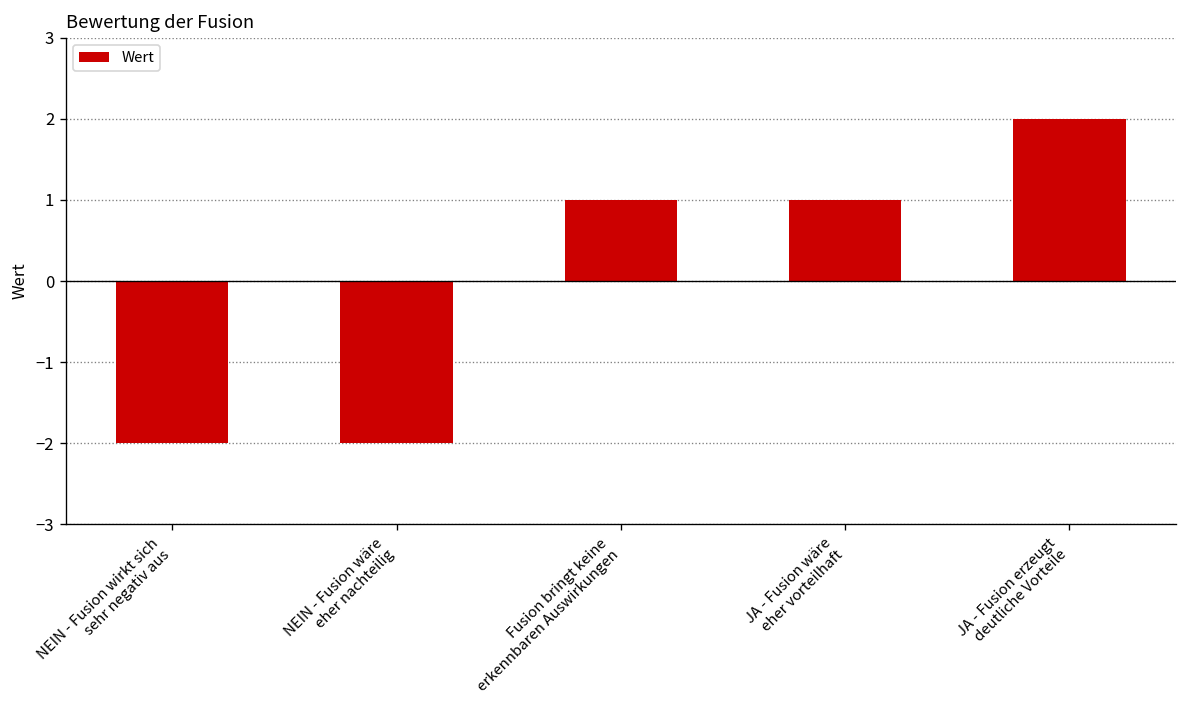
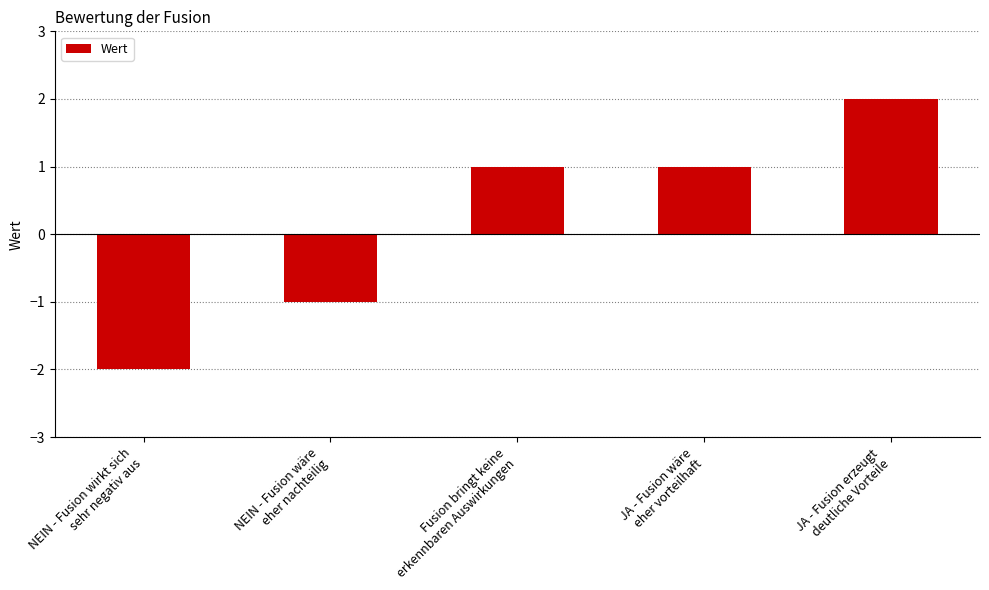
NEIN - Fusion wäre eher nachteilig: -2 -> -1
